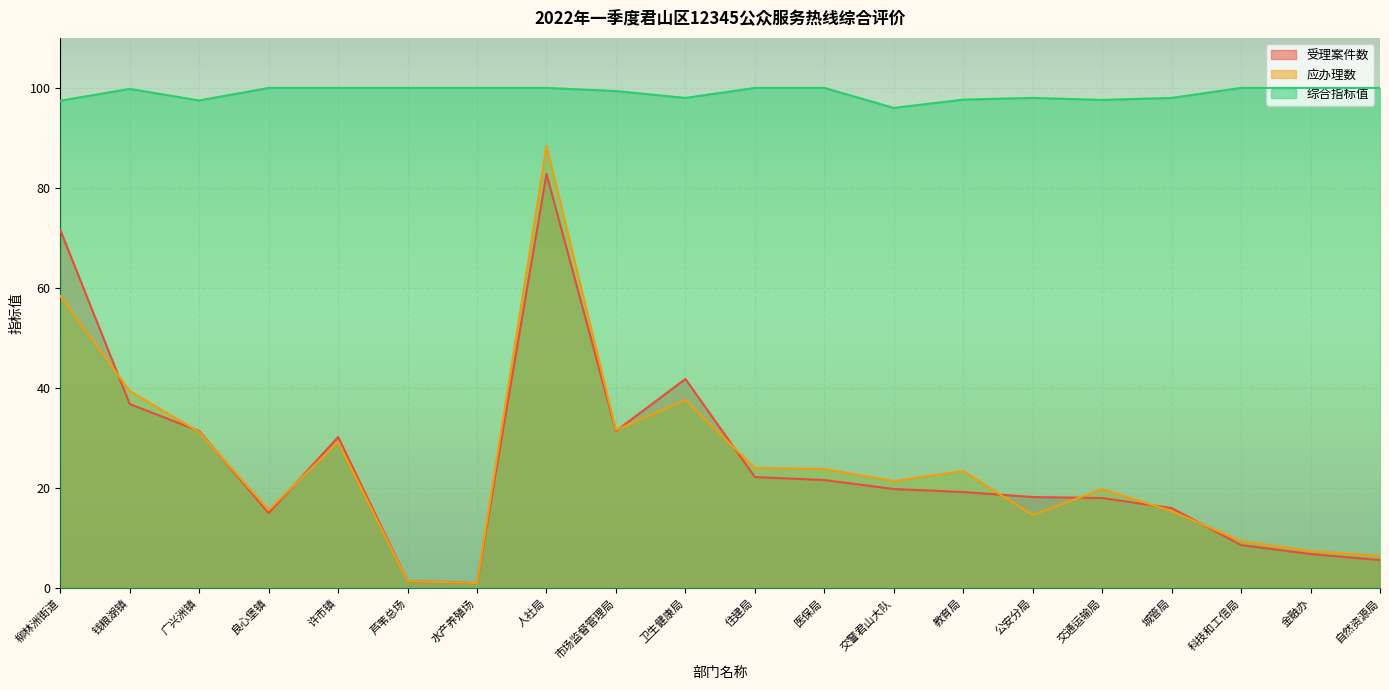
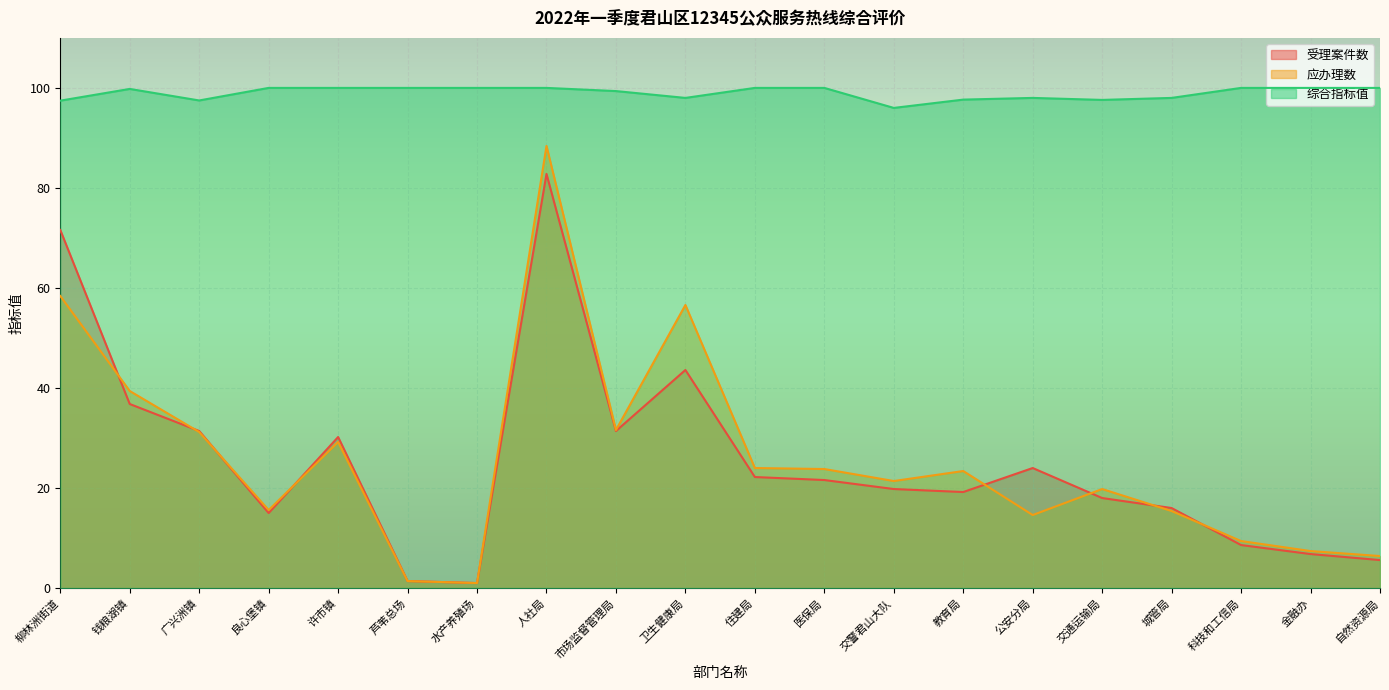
受理案件数, 卫生健康局: 42 -> 44
应办理数, 卫生健康局: 38 -> 57
受理案件数, 公安分局: 18 -> 24
